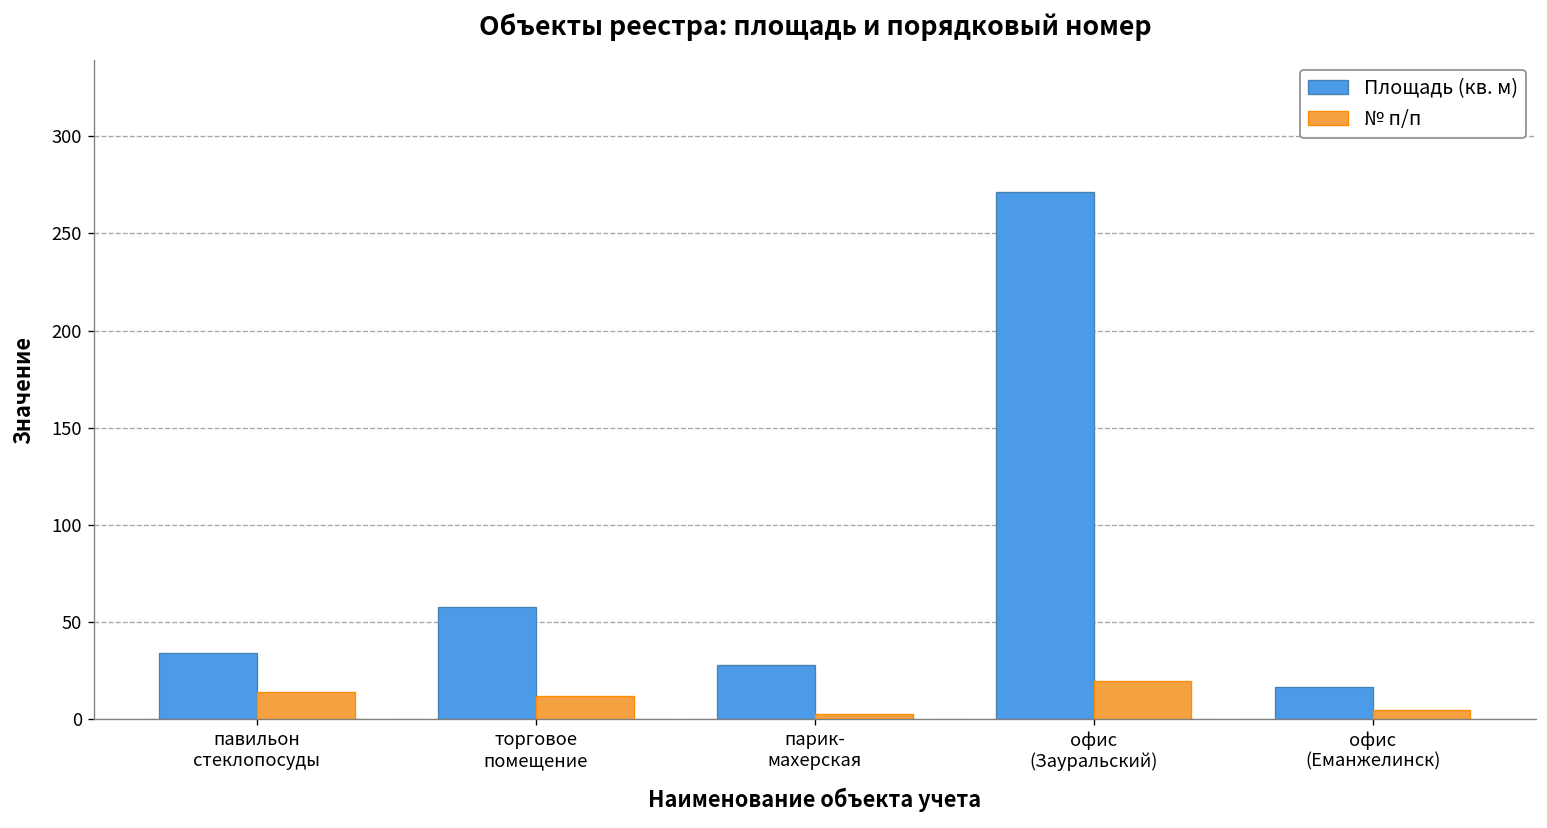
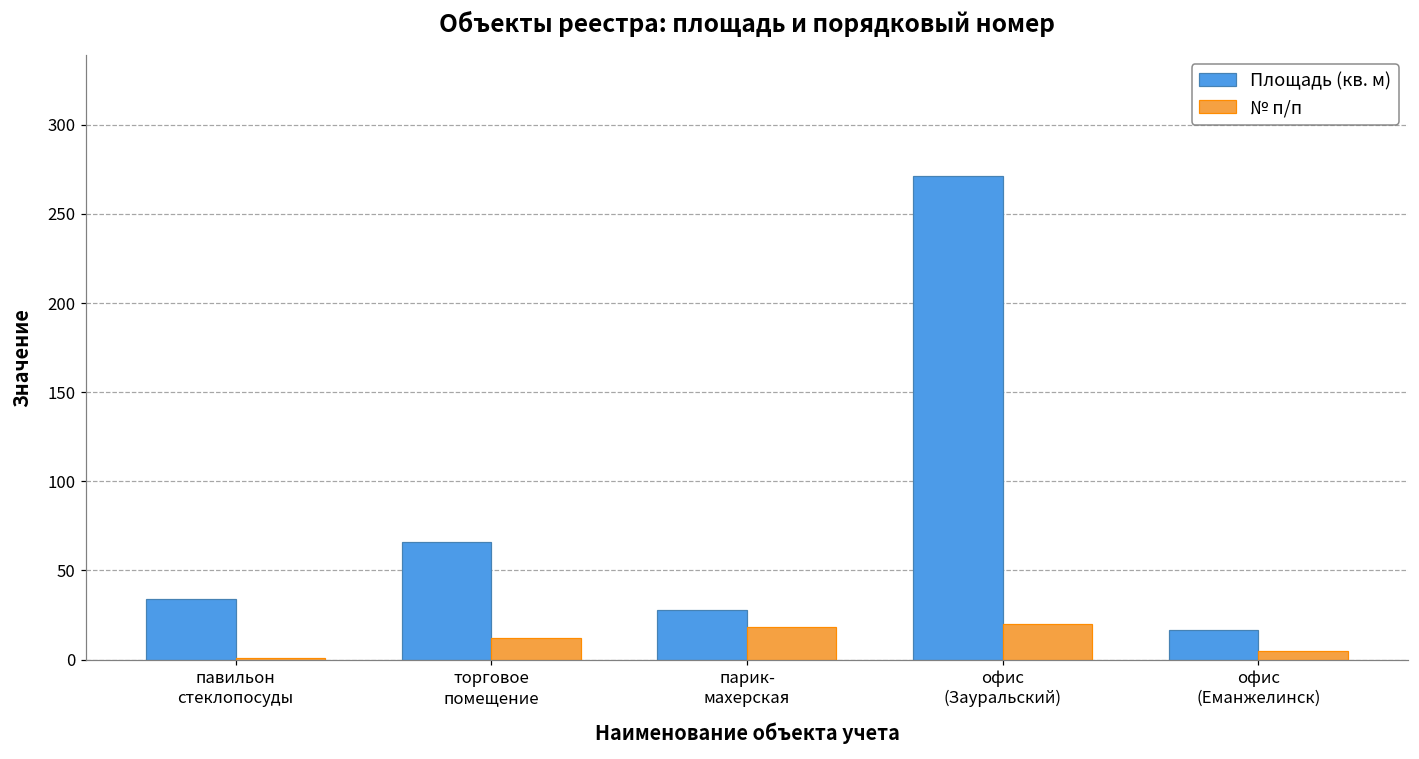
№ п/п, павильон стеклопосуды: 14 -> 1
Площадь (кв. м), торговое помещение: 58 -> 66
№ п/п, парик- махерская: 3 -> 18
